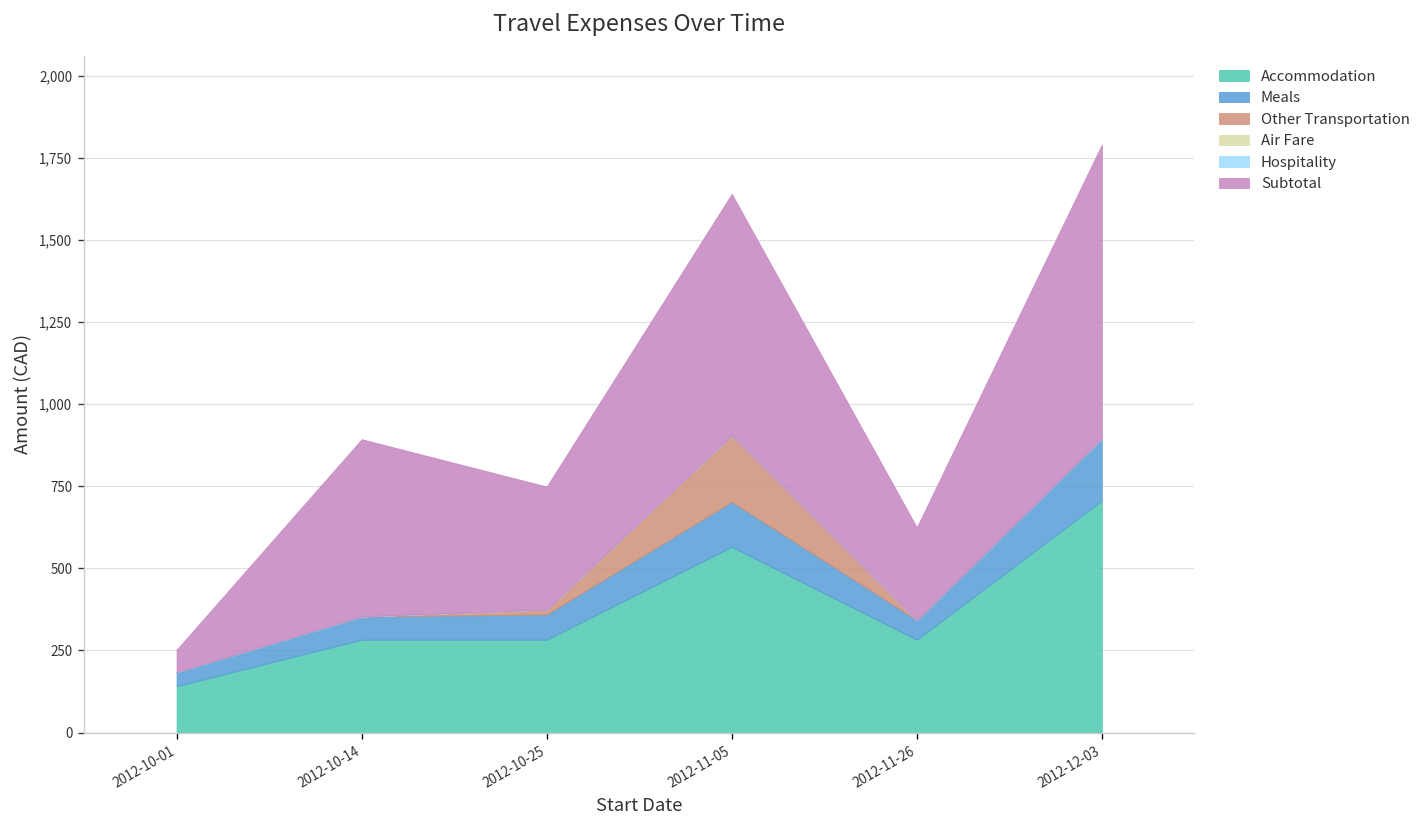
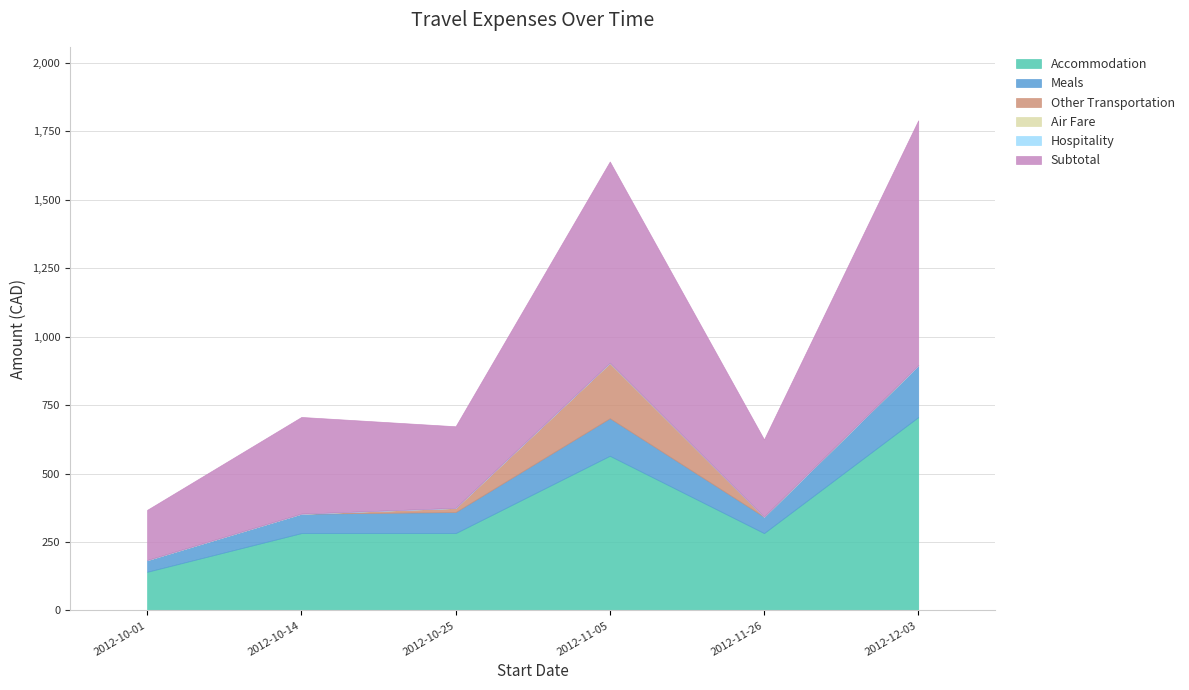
Subtotal, 2012-10-01: 70 -> 180
Subtotal, 2012-10-14: 540 -> 350
Subtotal, 2012-10-25: 370 -> 300
